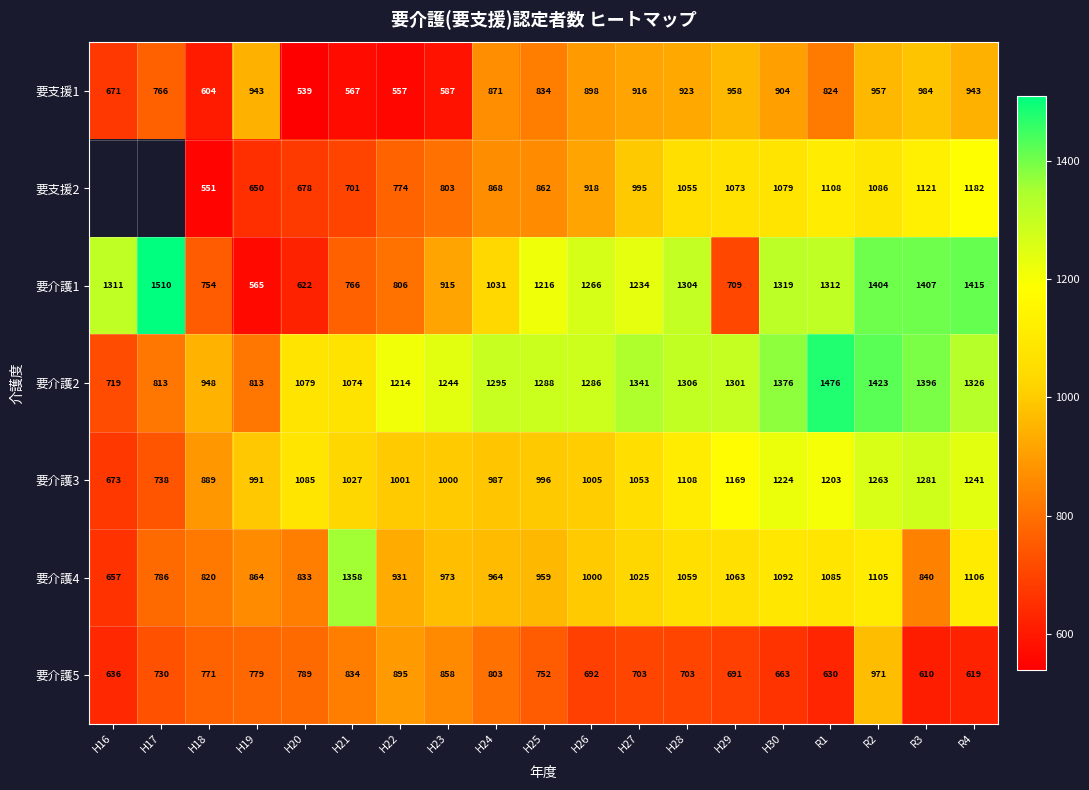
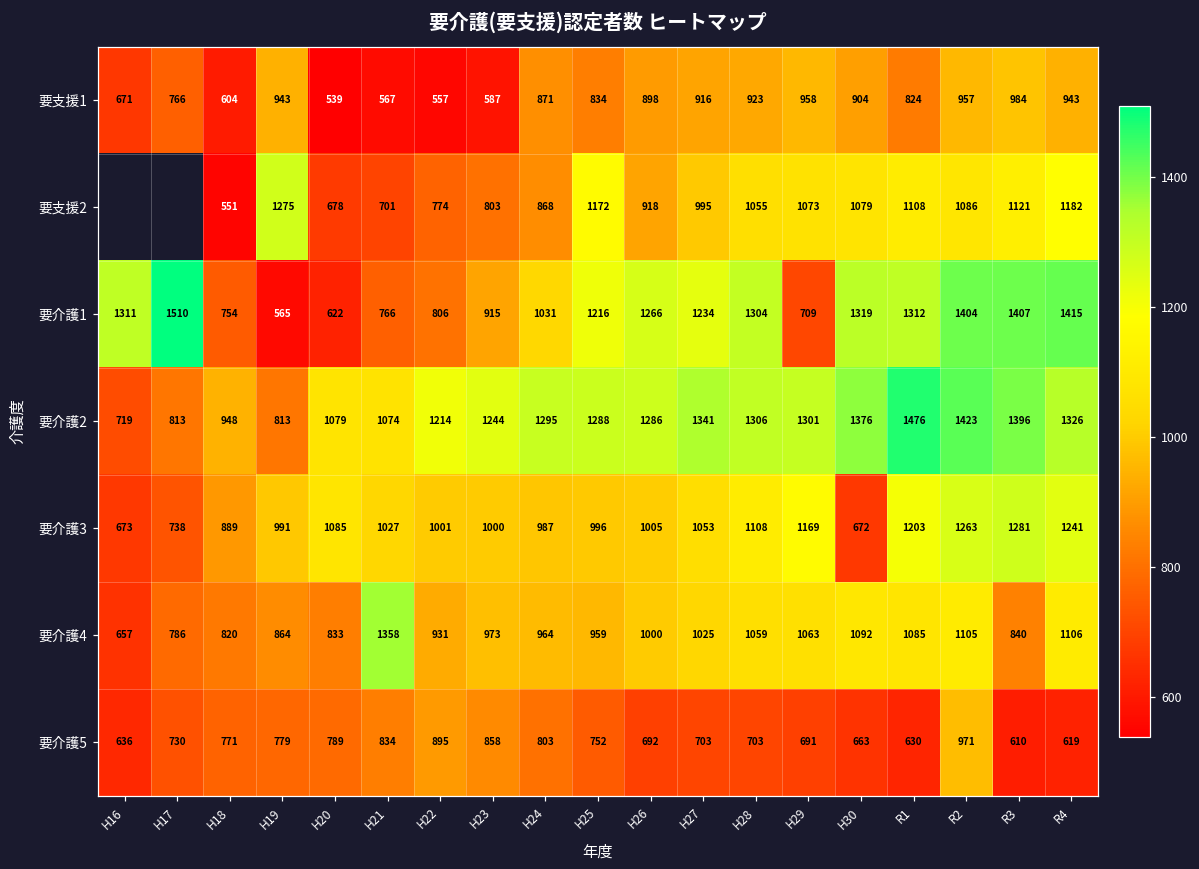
要支援2, H19: 650 -> 1275
要支援2, H25: 862 -> 1172
要介護3, H30: 1224 -> 672
